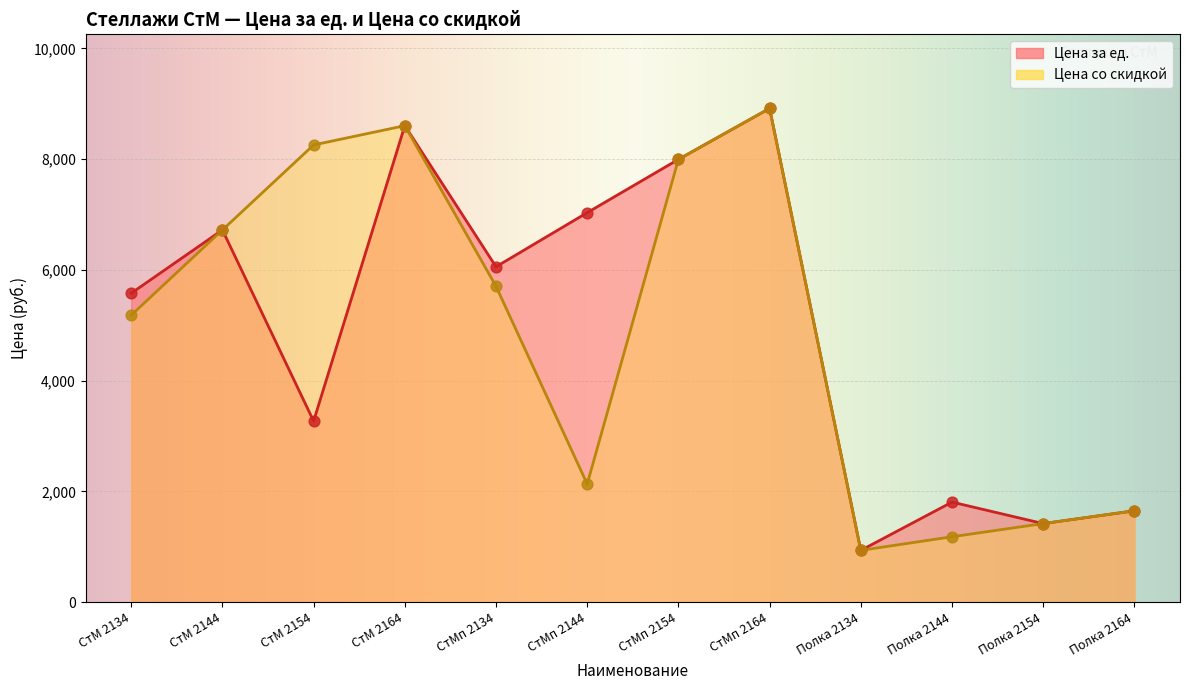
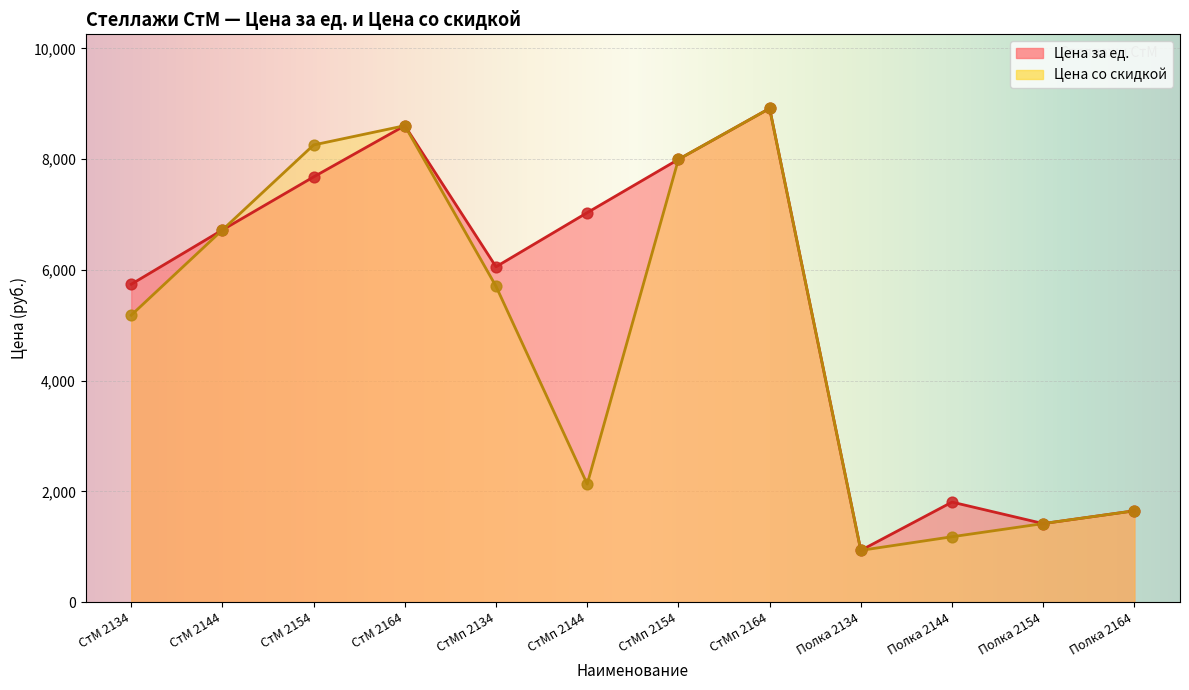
Цена за ед., СтМ 2134: 5,600 -> 5,700
Цена за ед., СтМ 2154: 3,300 -> 7,700
